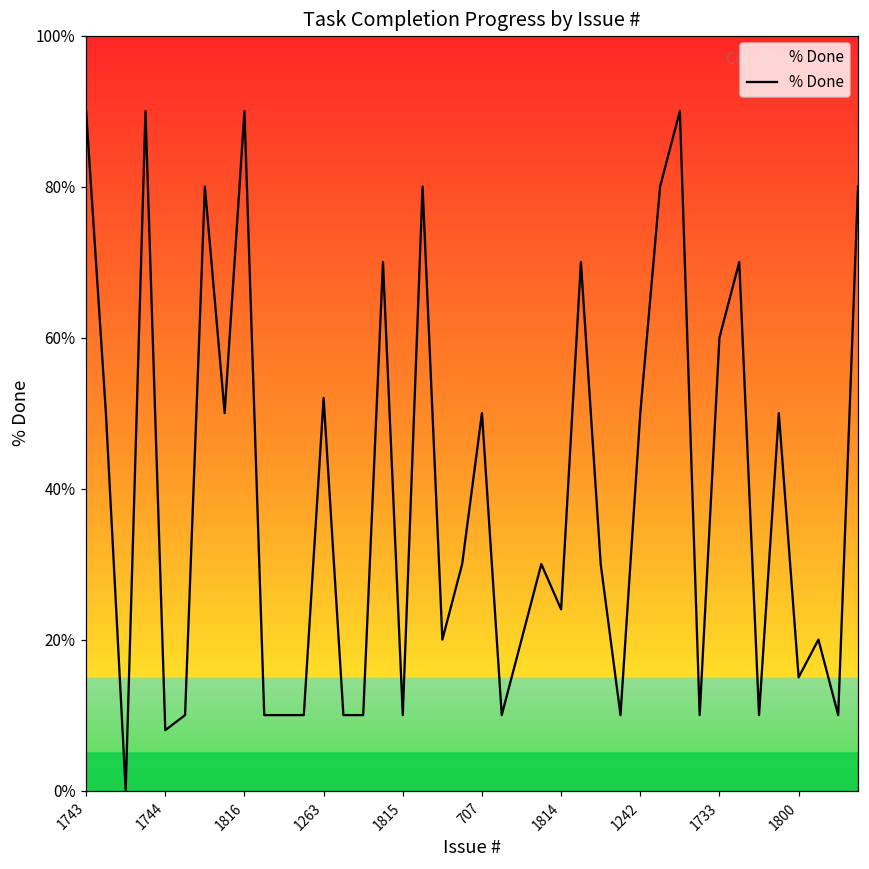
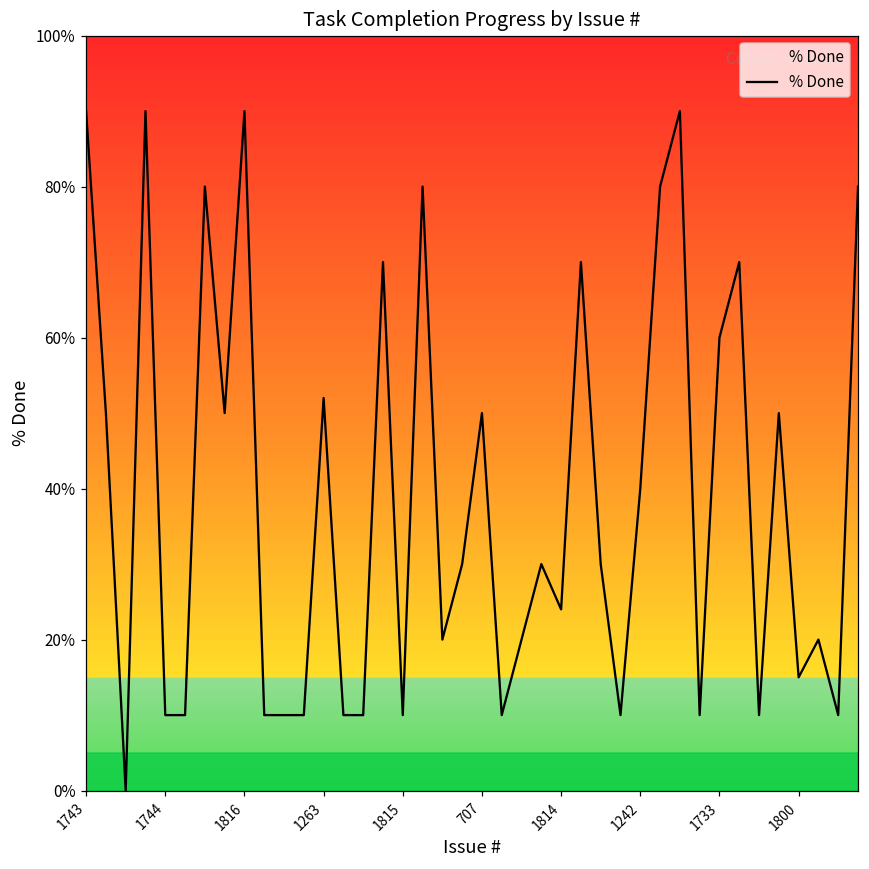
1744: 8% -> 10%
1242: 50% -> 40%
